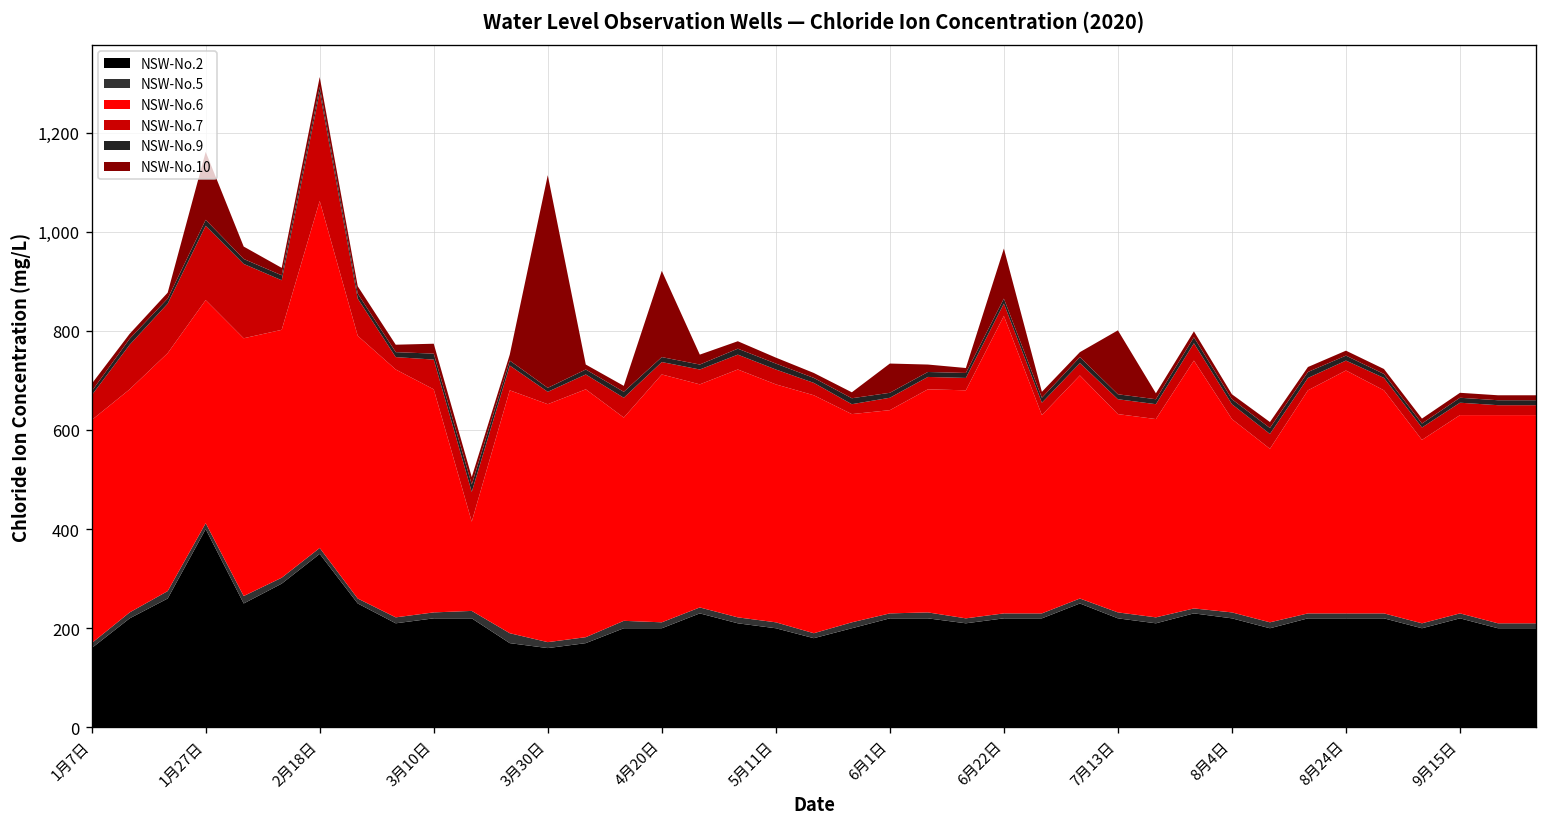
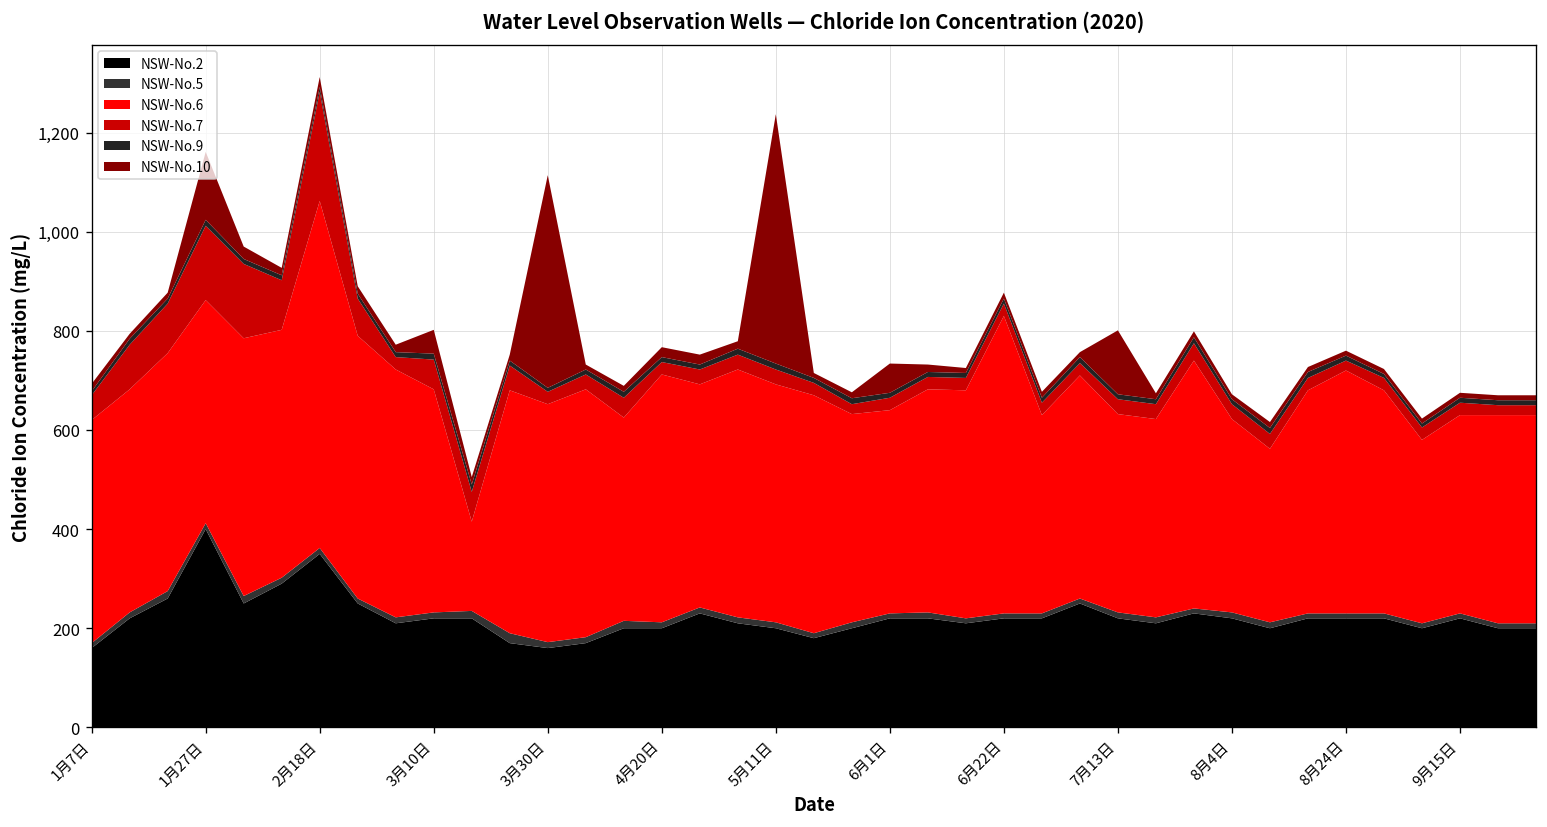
NSW-No.10, 3月10日: 20 -> 50
NSW-No.10, 4月20日: 170 -> 20
NSW-No.10, 5月11日: 10 -> 500
NSW-No.10, 6月22日: 100 -> 10
